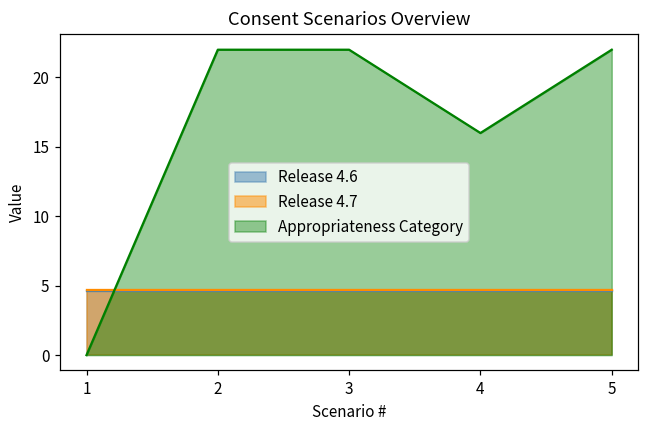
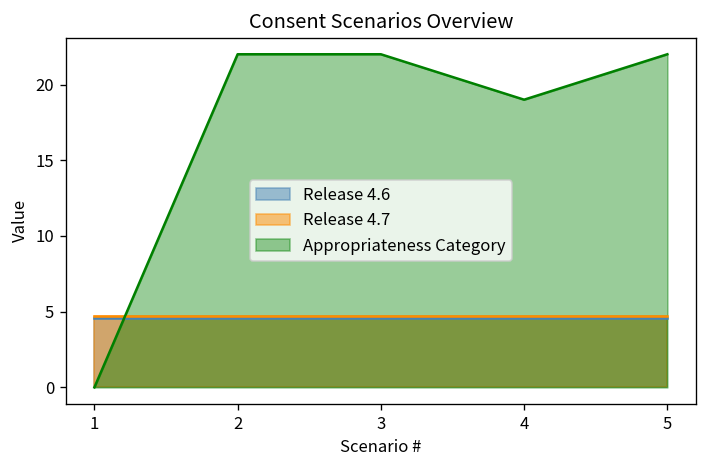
Appropriateness Category, 4: 16 -> 19
